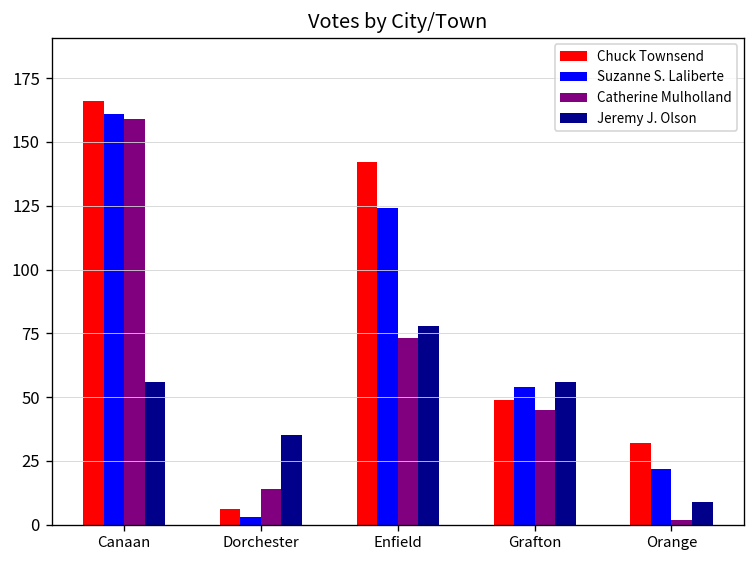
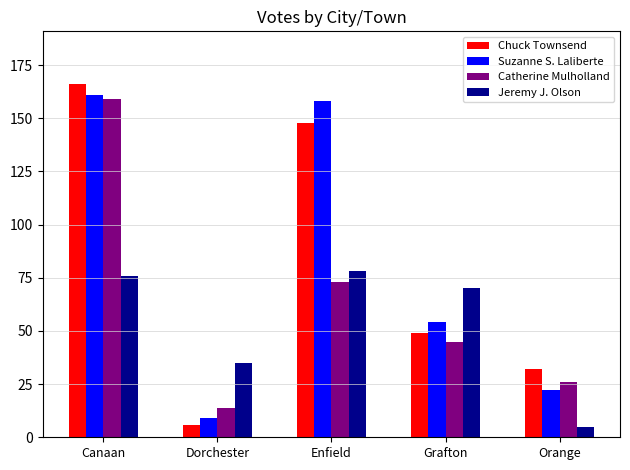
Jeremy J. Olson, Canaan: 56 -> 76
Suzanne S. Laliberte, Dorchester: 3 -> 9
Chuck Townsend, Enfield: 142 -> 148
Suzanne S. Laliberte, Enfield: 124 -> 158
Jeremy J. Olson, Grafton: 56 -> 70
Catherine Mulholland, Orange: 2 -> 26
Jeremy J. Olson, Orange: 9 -> 5
